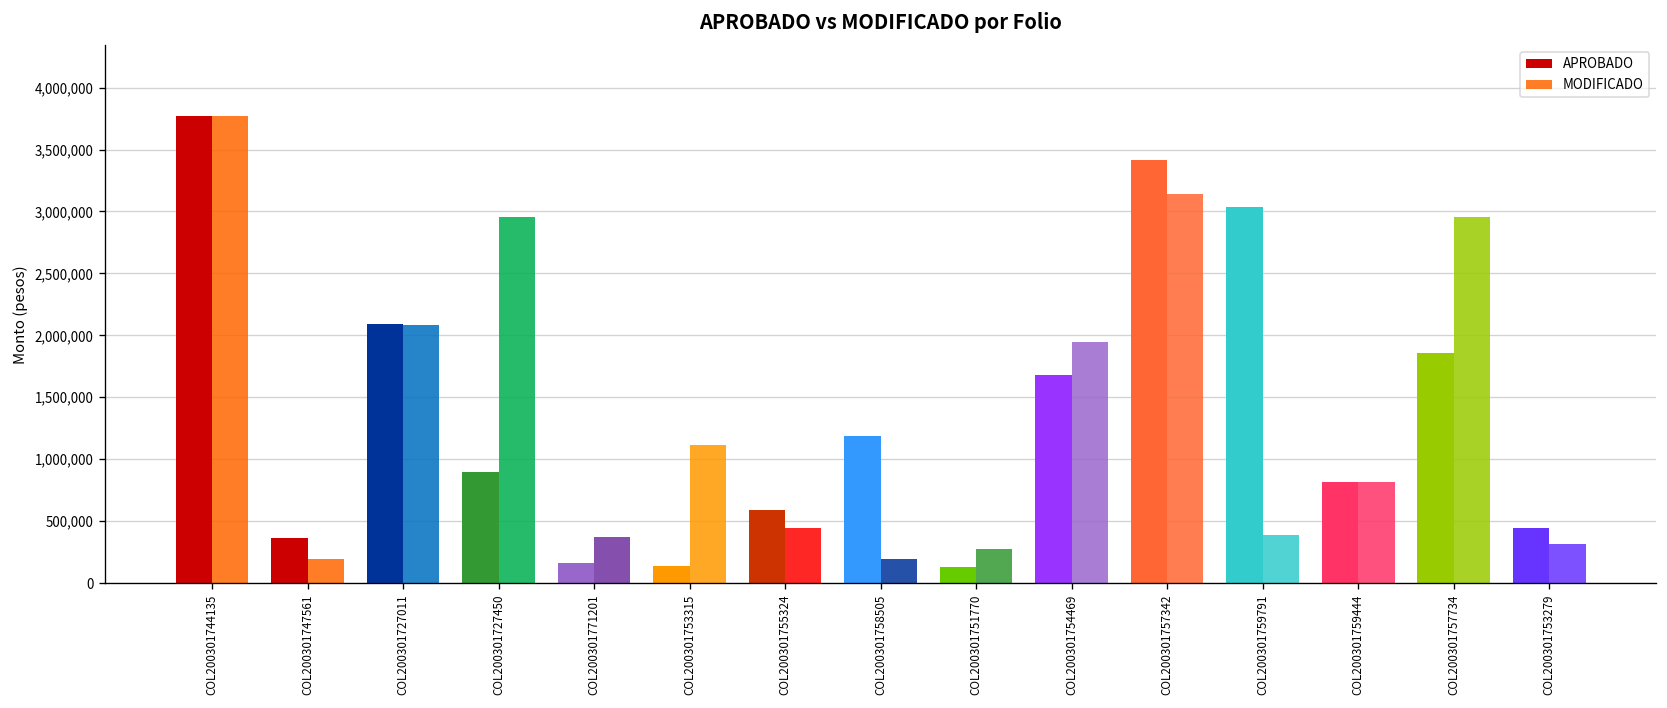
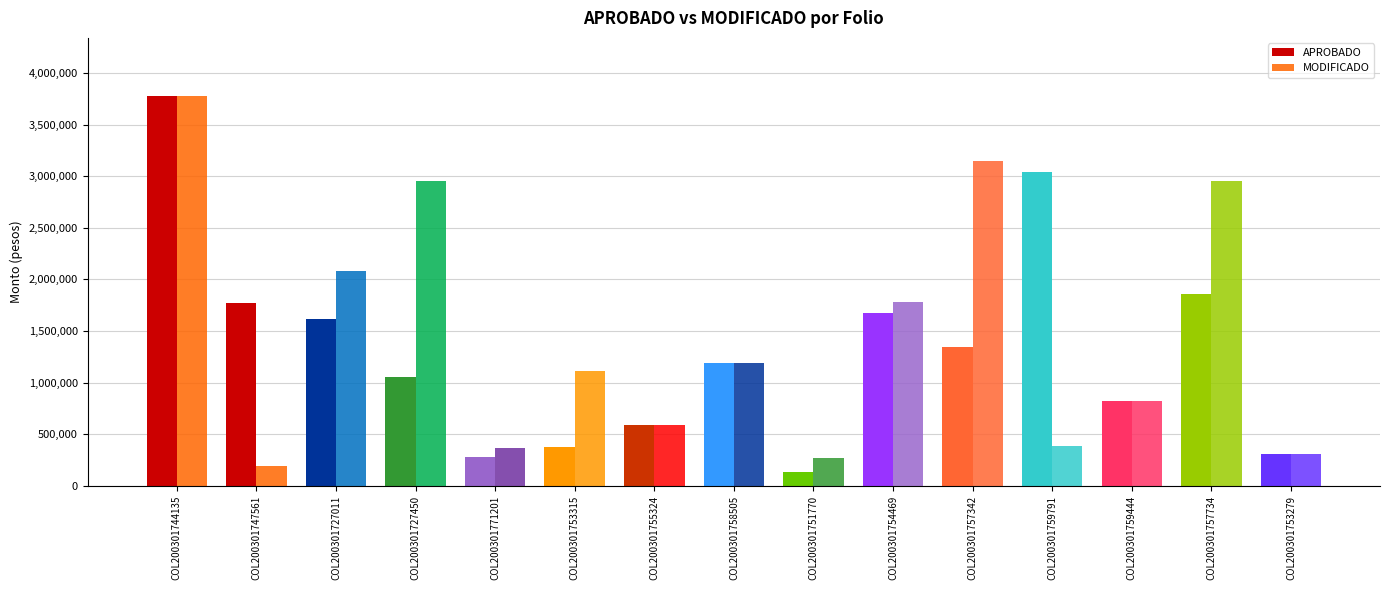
APROBADO, COL200301747561: 360,000 -> 1,770,000
APROBADO, COL200301727011: 2,090,000 -> 1,610,000
APROBADO, COL200301727450: 900,000 -> 1,060,000
APROBADO, COL200301771201: 160,000 -> 280,000
APROBADO, COL200301753315: 140,000 -> 370,000
MODIFICADO, COL200301755324: 450,000 -> 590,000
MODIFICADO, COL200301758505: 200,000 -> 1,190,000
MODIFICADO, COL200301754469: 1,940,000 -> 1,780,000
APROBADO, COL200301757342: 3,420,000 -> 1,350,000
APROBADO, COL200301753279: 440,000 -> 310,000
